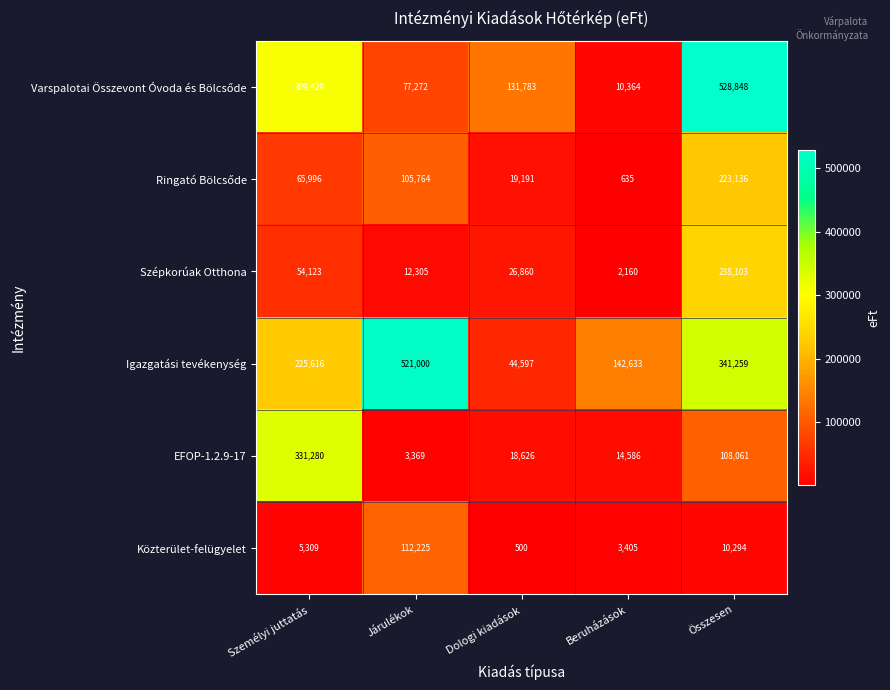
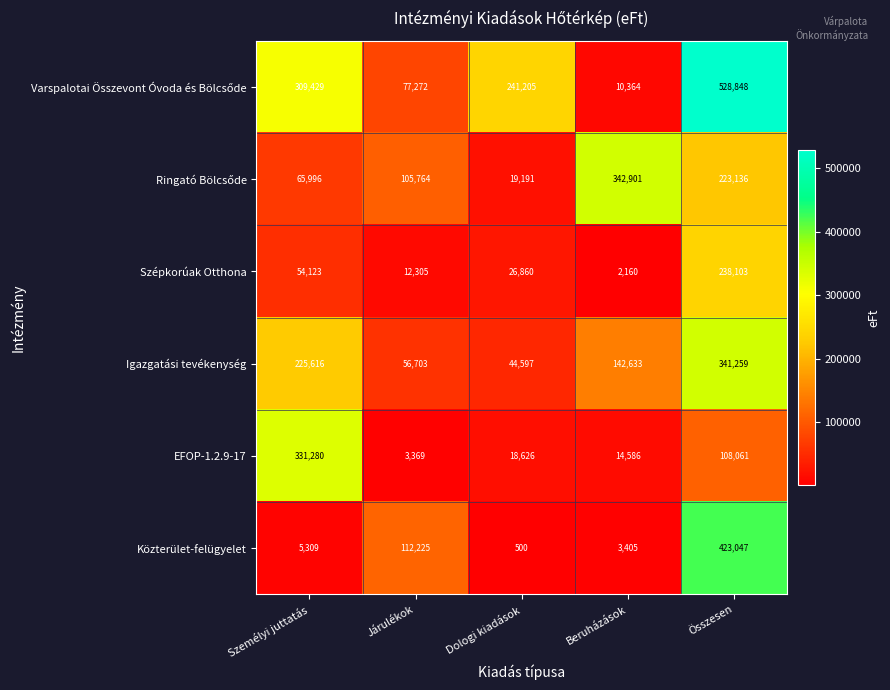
Varspalotai Összevont Óvoda és Bölcsőde, Dologi kiadások: 131,783 -> 241,205
Ringató Bölcsőde, Beruházások: 635 -> 342,901
Igazgatási tevékenység, Járulékok: 521,000 -> 56,703
Közterület-felügyelet, Összesen: 10,294 -> 423,047
